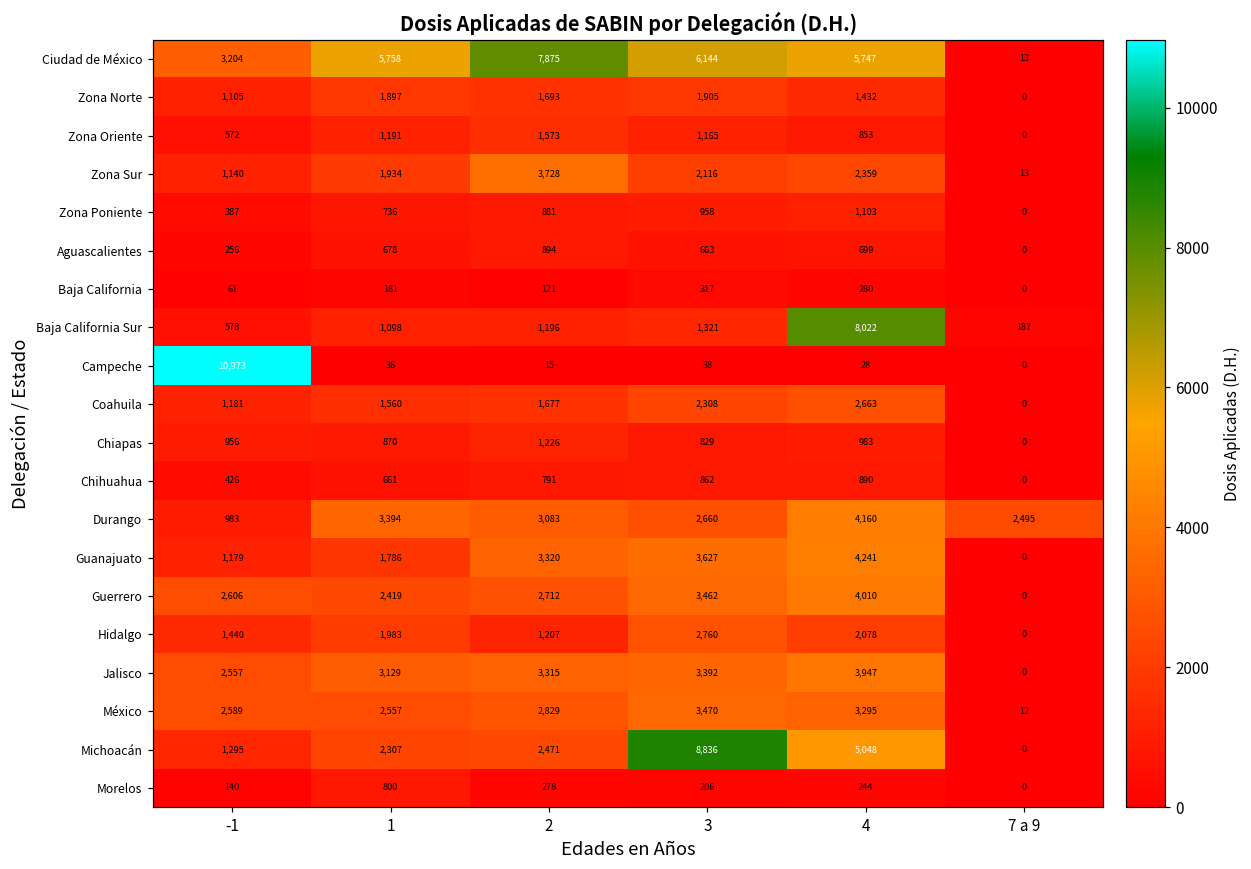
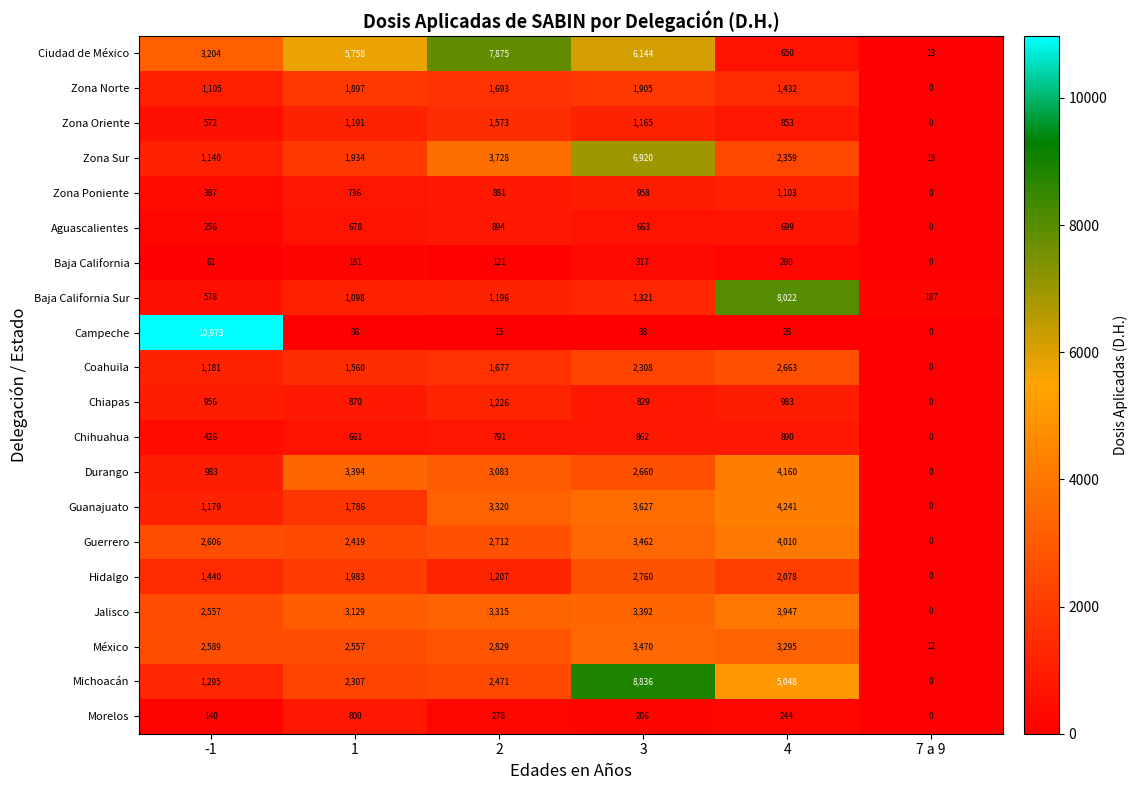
Ciudad de México, 4: 5,747 -> 650
Zona Sur, 3: 2,116 -> 6,920
Durango, 7 a 9: 2,495 -> 0
